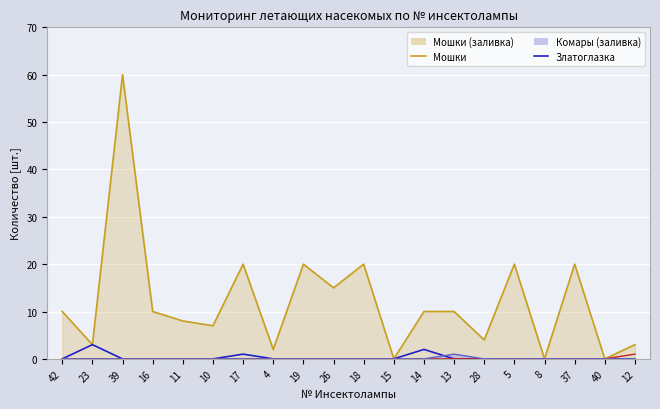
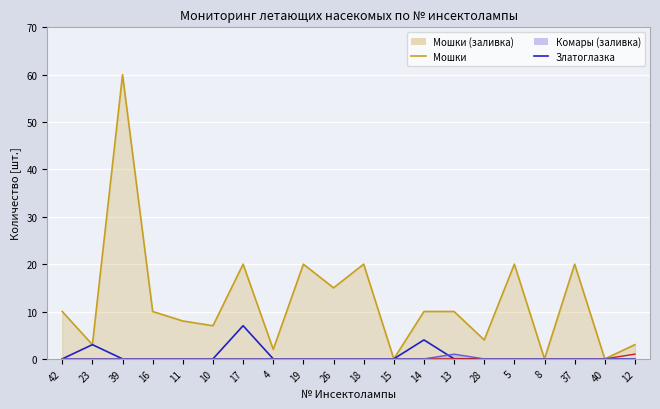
Златоглазка, 17: 1 -> 7
Златоглазка, 14: 2 -> 4
